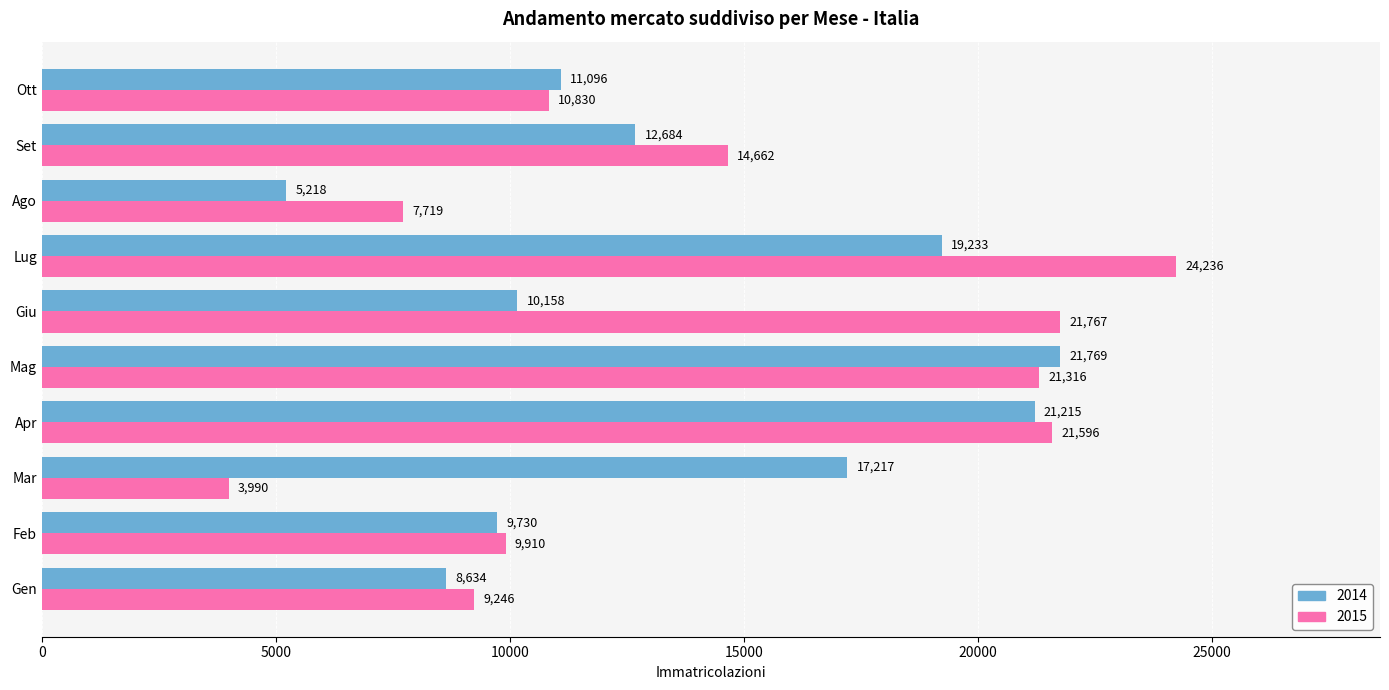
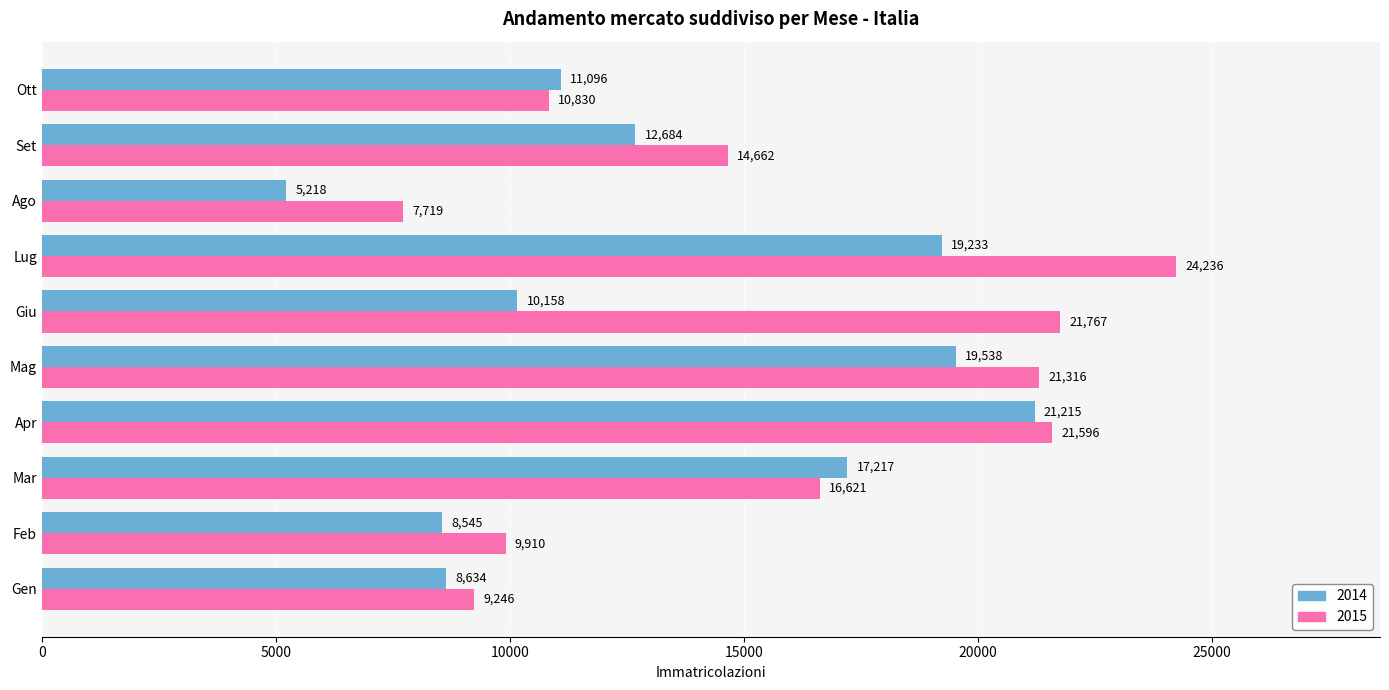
2014, Mag: 21,769 -> 19,538
2015, Mar: 3,990 -> 16,621
2014, Feb: 9,730 -> 8,545
